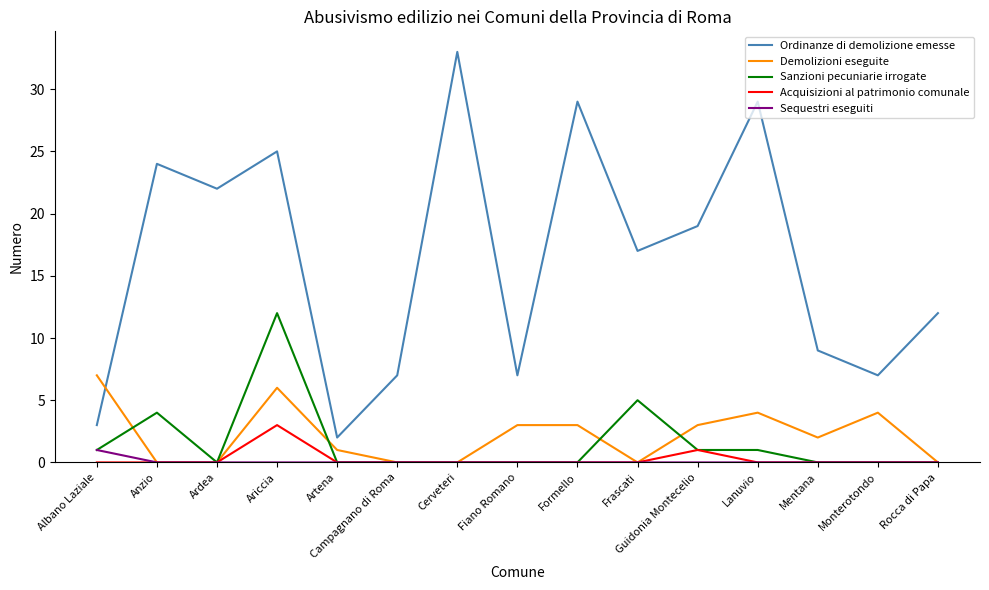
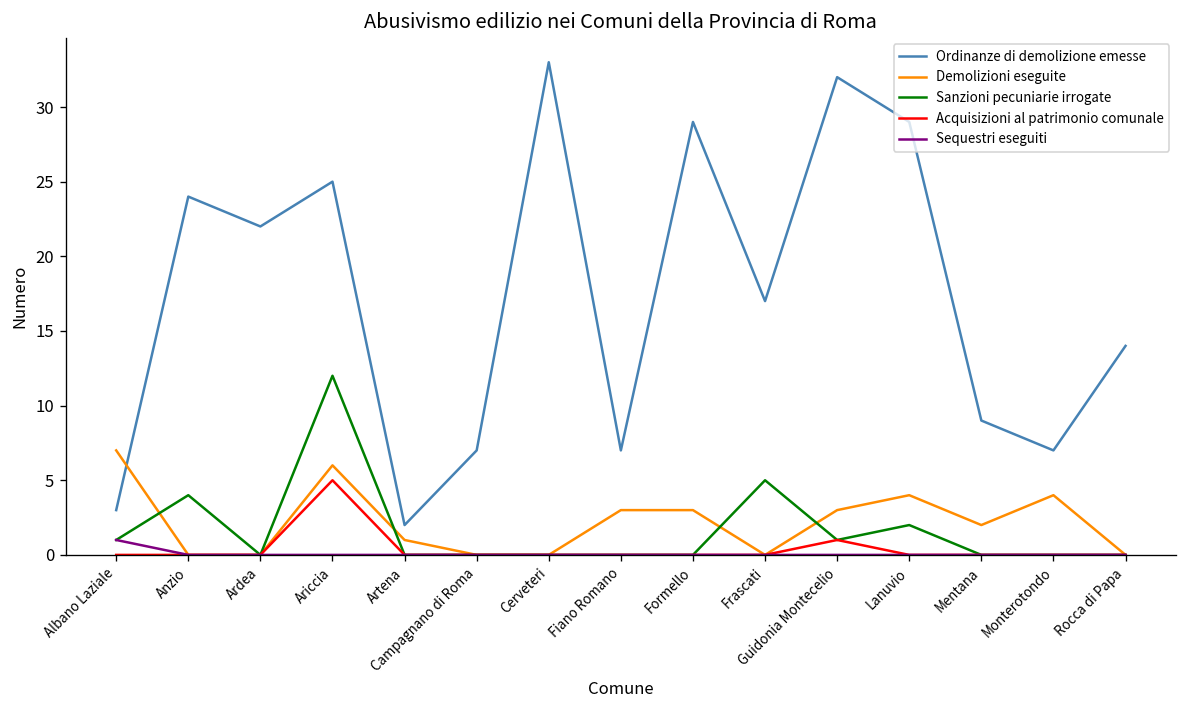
Acquisizioni al patrimonio comunale, Ariccia: 3 -> 5
Ordinanze di demolizione emesse, Guidonia Montecelio: 19 -> 32
Sanzioni pecuniarie irrogate, Lanuvio: 1 -> 2
Ordinanze di demolizione emesse, Rocca di Papa: 12 -> 14
